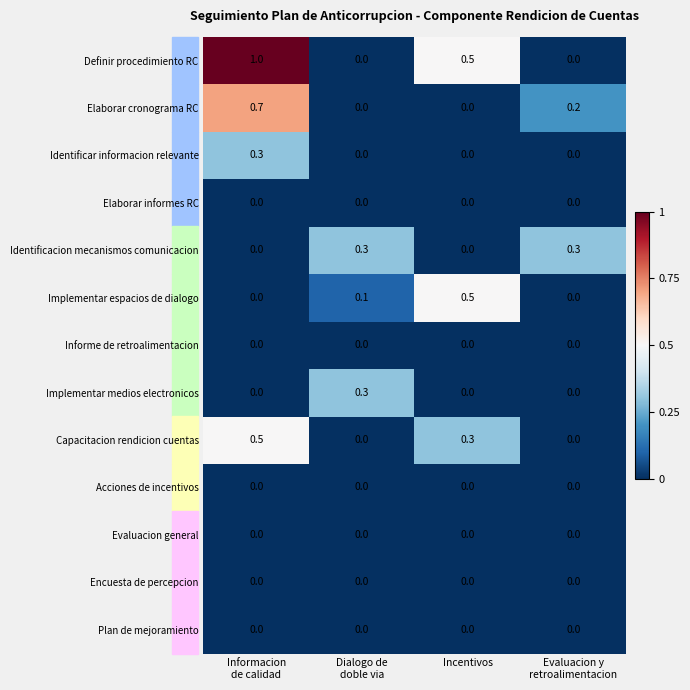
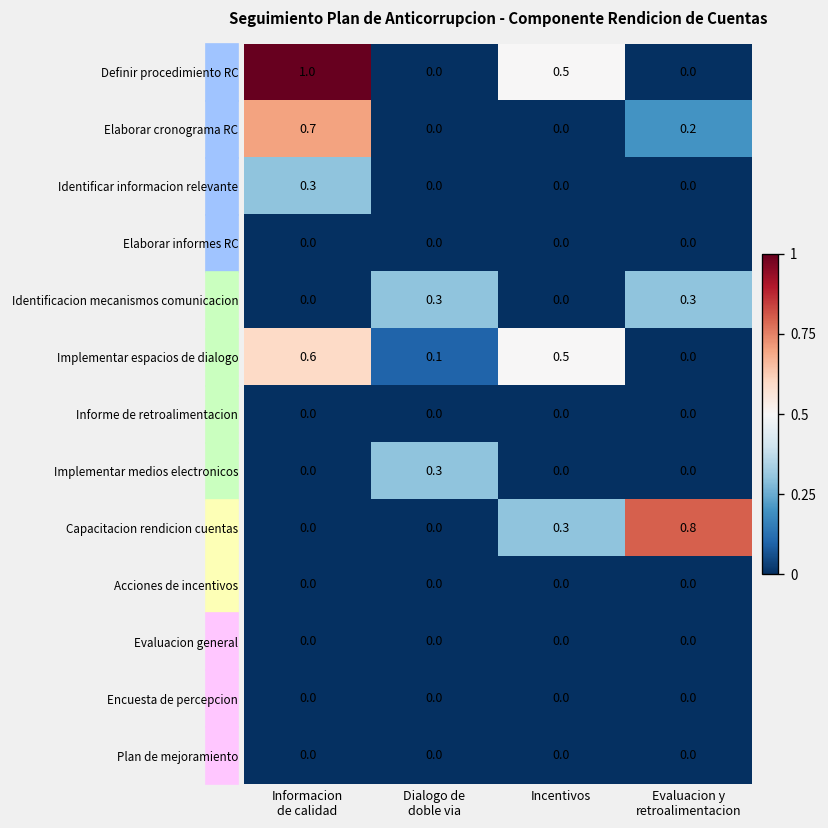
Implementar espacios de dialogo, Informacion de calidad: 0.0 -> 0.6
Capacitacion rendicion cuentas, Informacion de calidad: 0.5 -> 0.0
Capacitacion rendicion cuentas, Evaluacion y retroalimentacion: 0.0 -> 0.8
